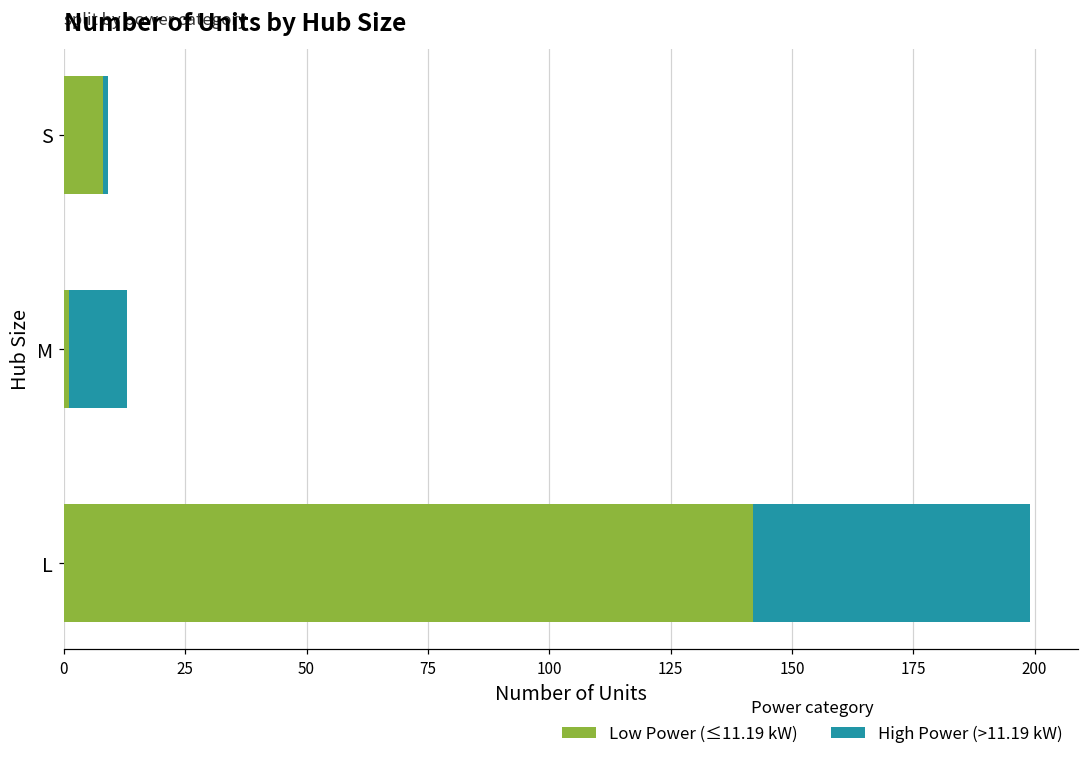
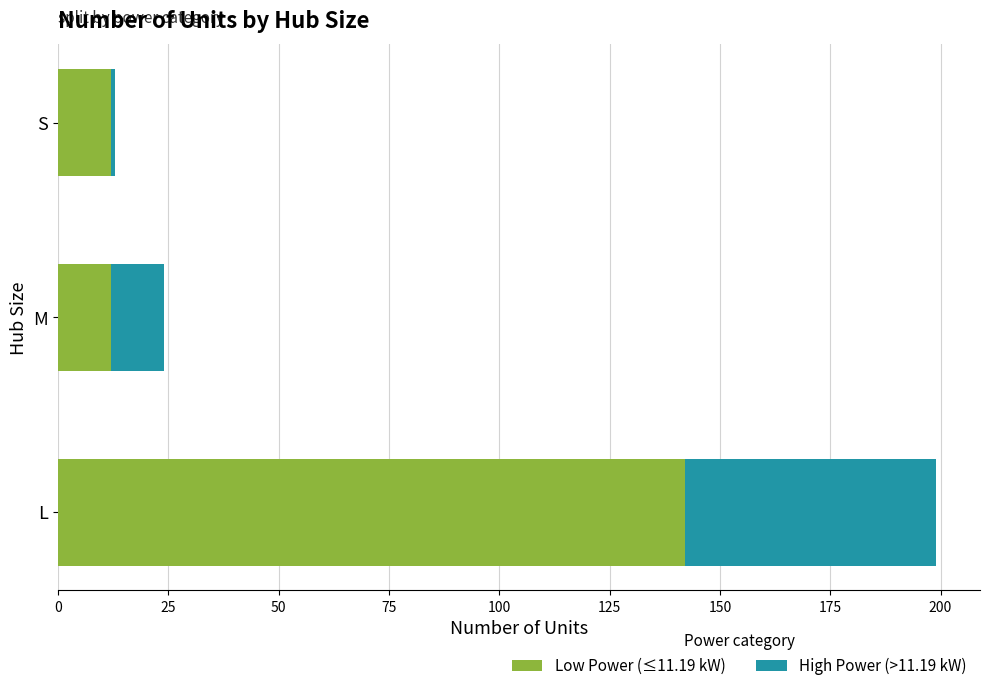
Low Power (≤11.19 kW), S: 8 -> 12
Low Power (≤11.19 kW), M: 1 -> 12
